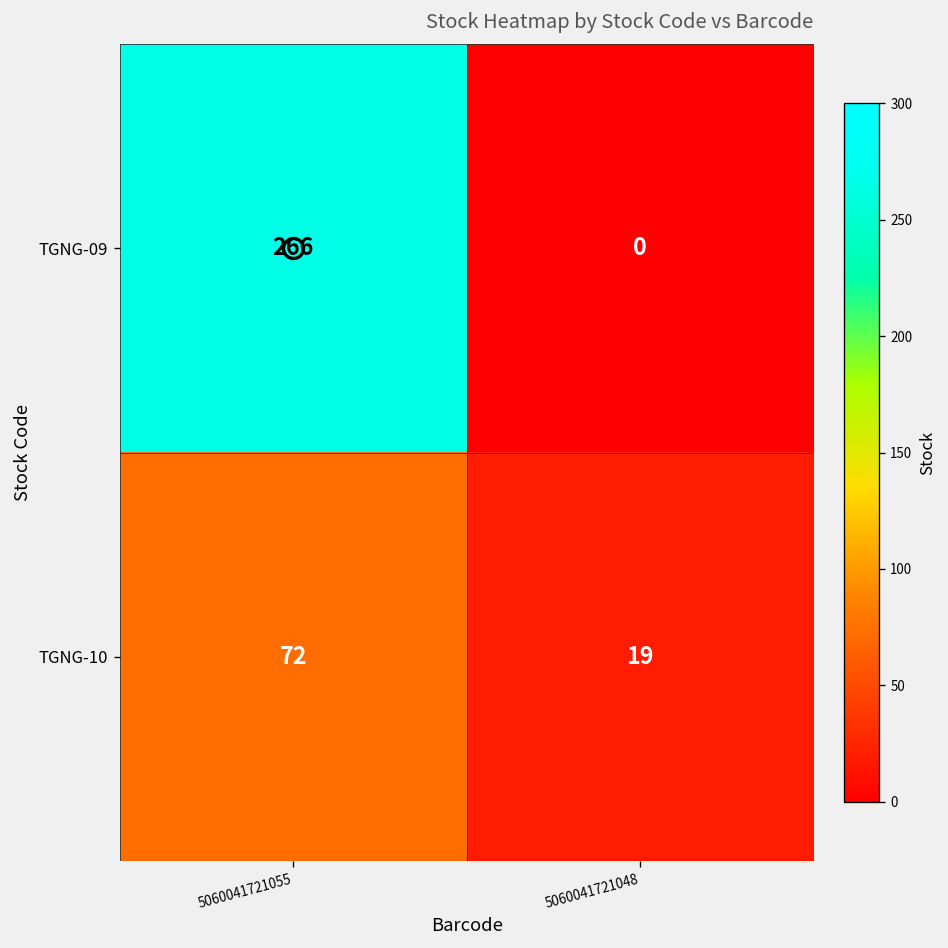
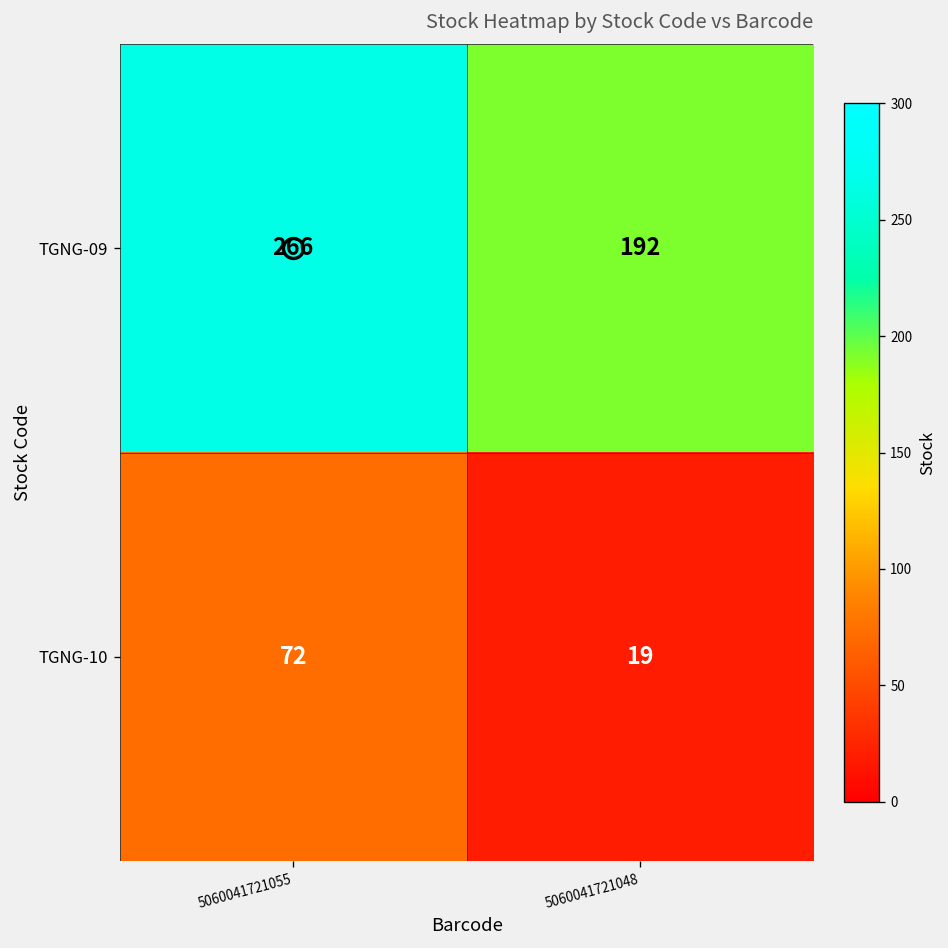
TGNG-09, 5060041721048: 0 -> 192
